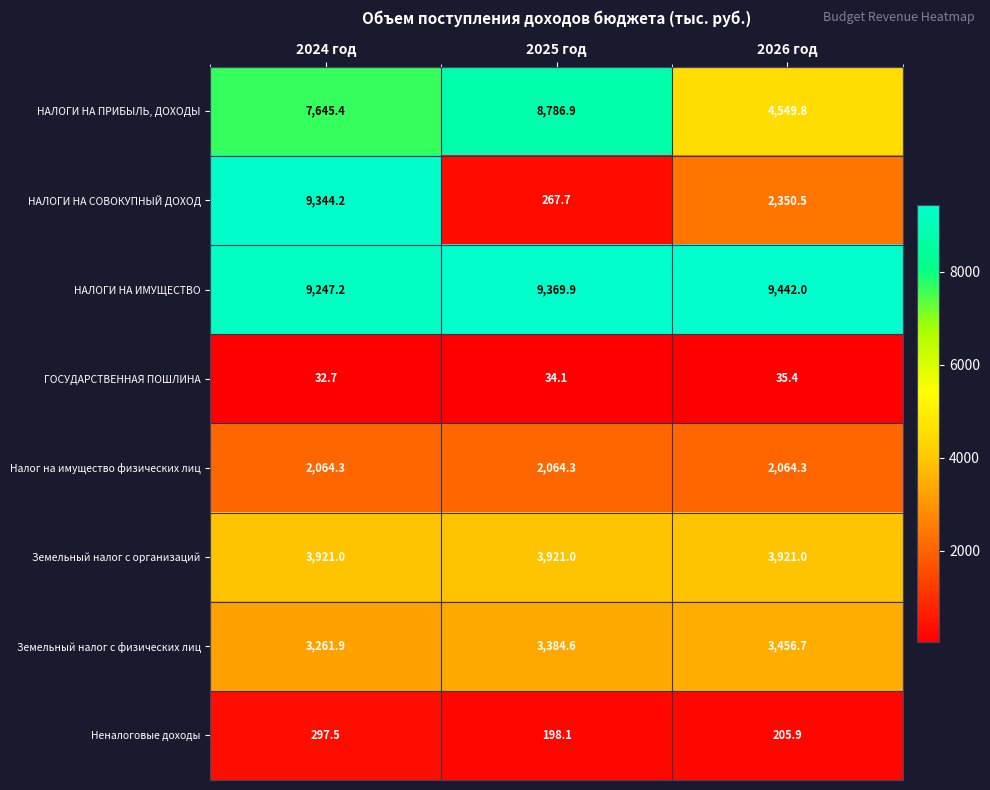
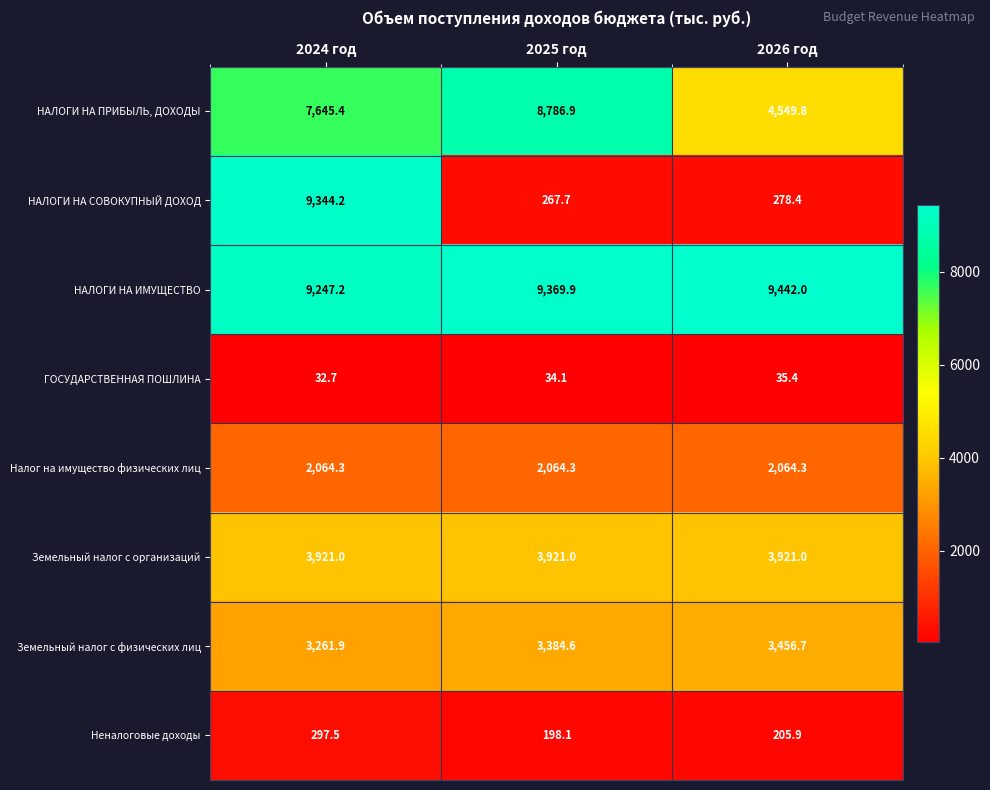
НАЛОГИ НА СОВОКУПНЫЙ ДОХОД, 2026 год: 2,350.5 -> 278.4
